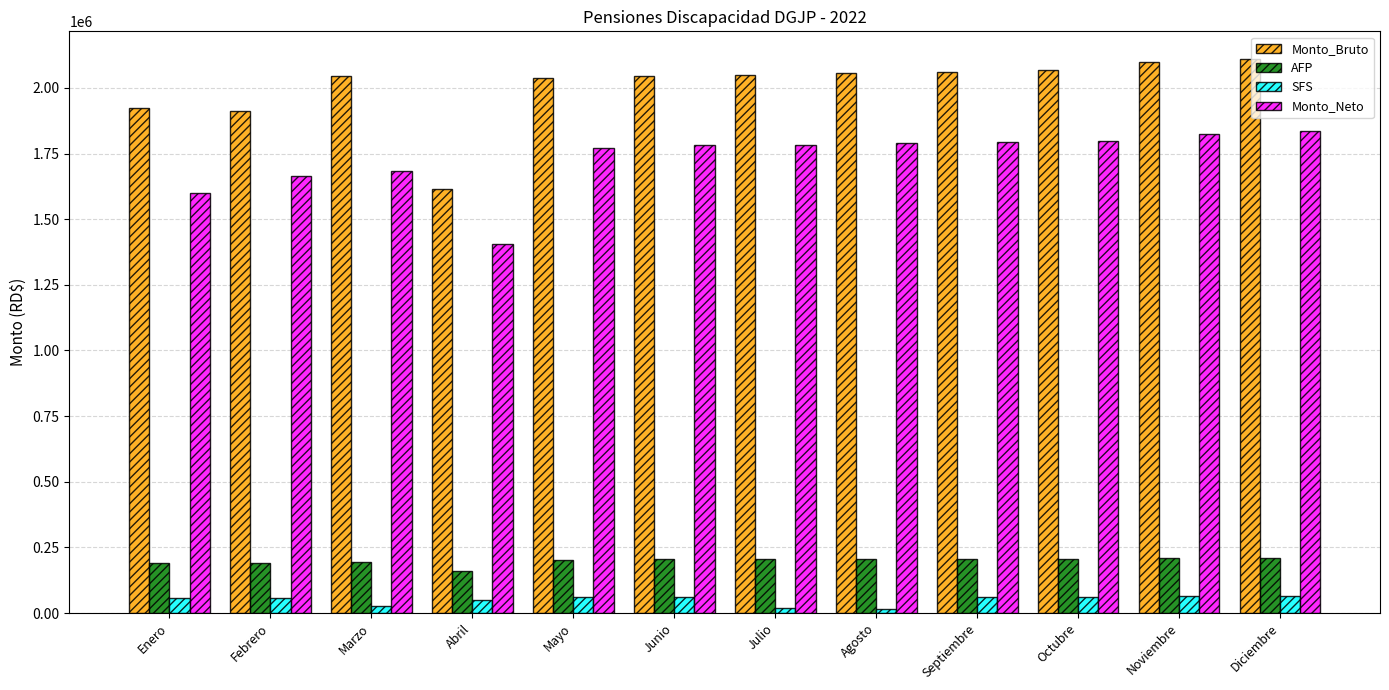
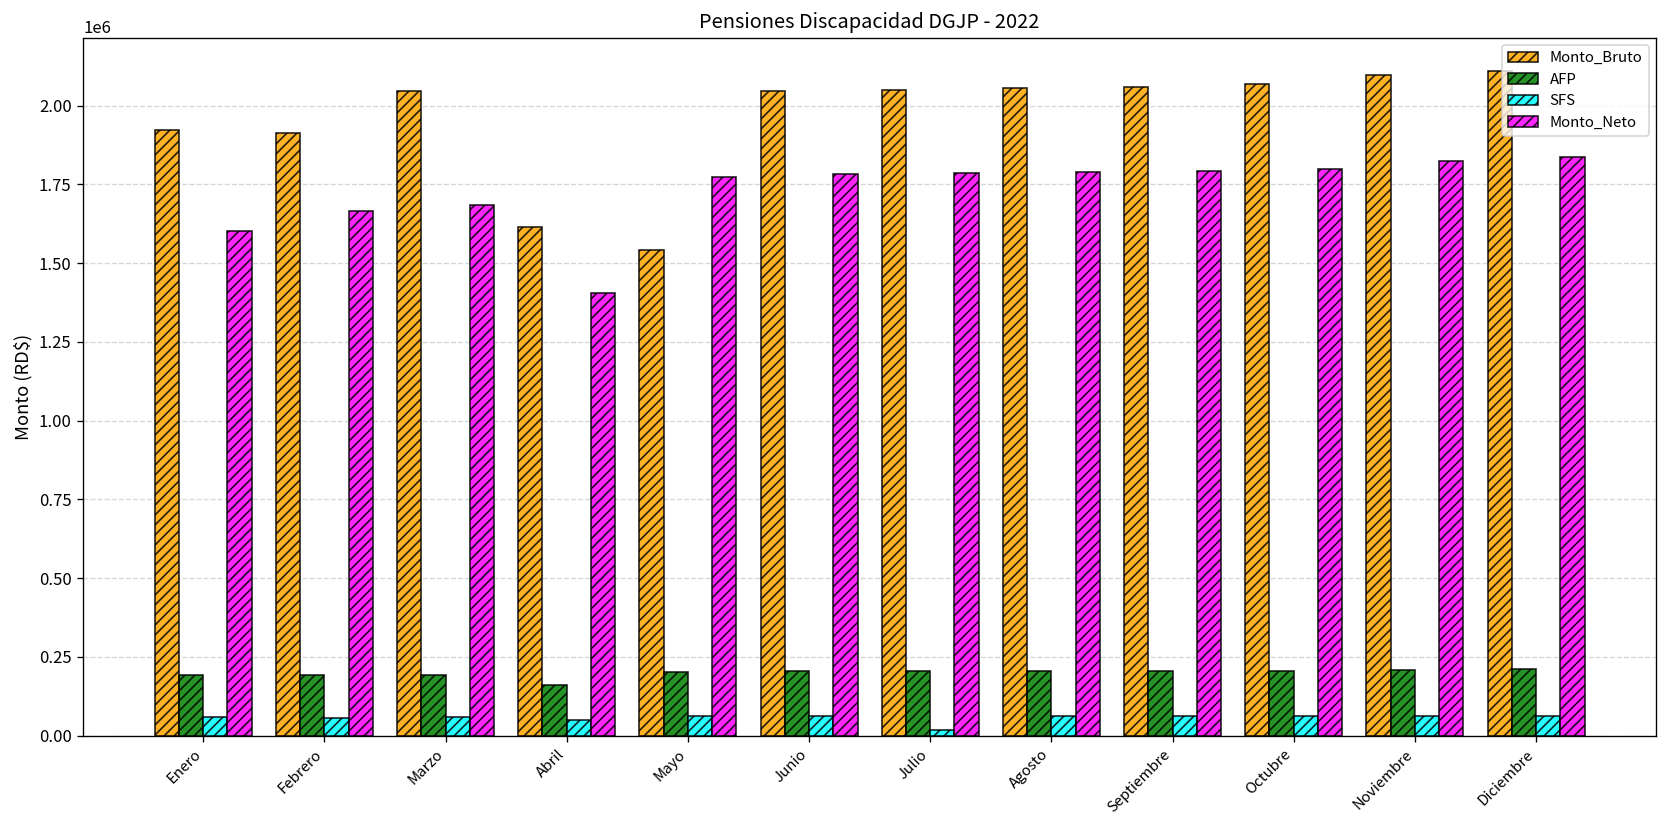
SFS, Marzo: 30000 -> 60000
Monto_Bruto, Mayo: 2040000 -> 1540000
SFS, Agosto: 20000 -> 60000
